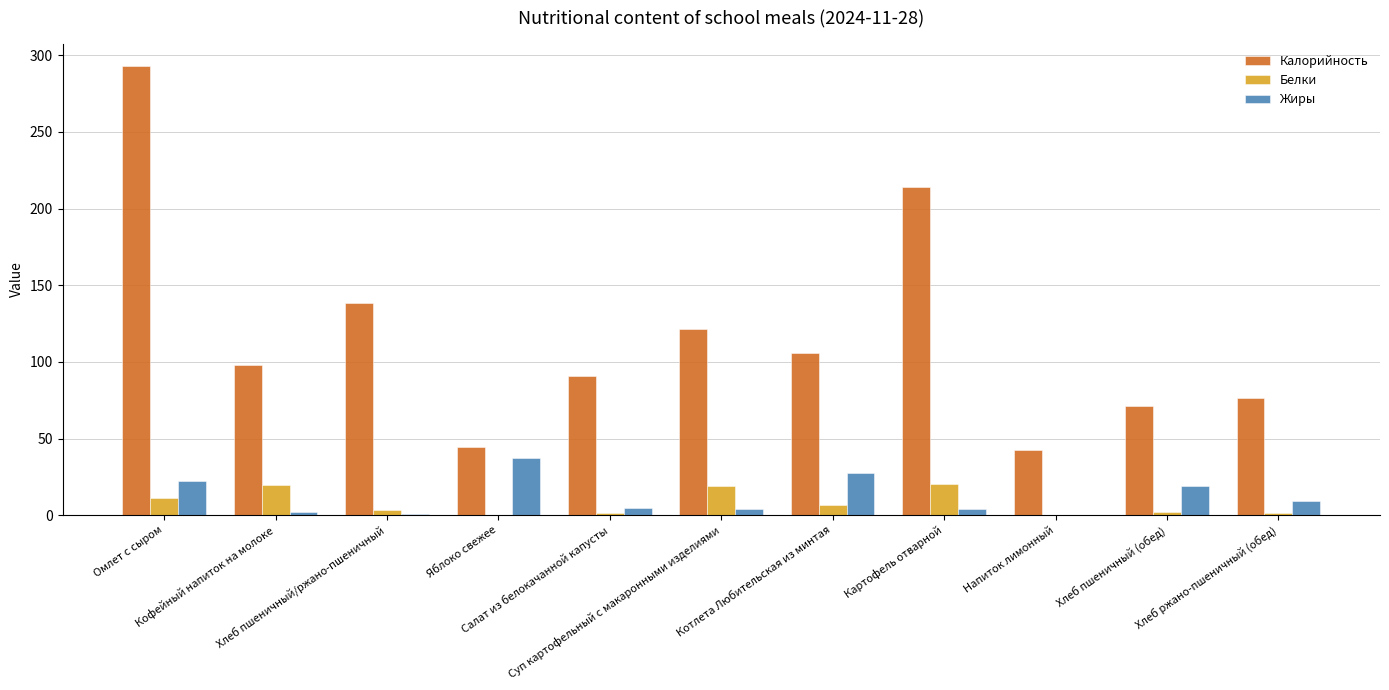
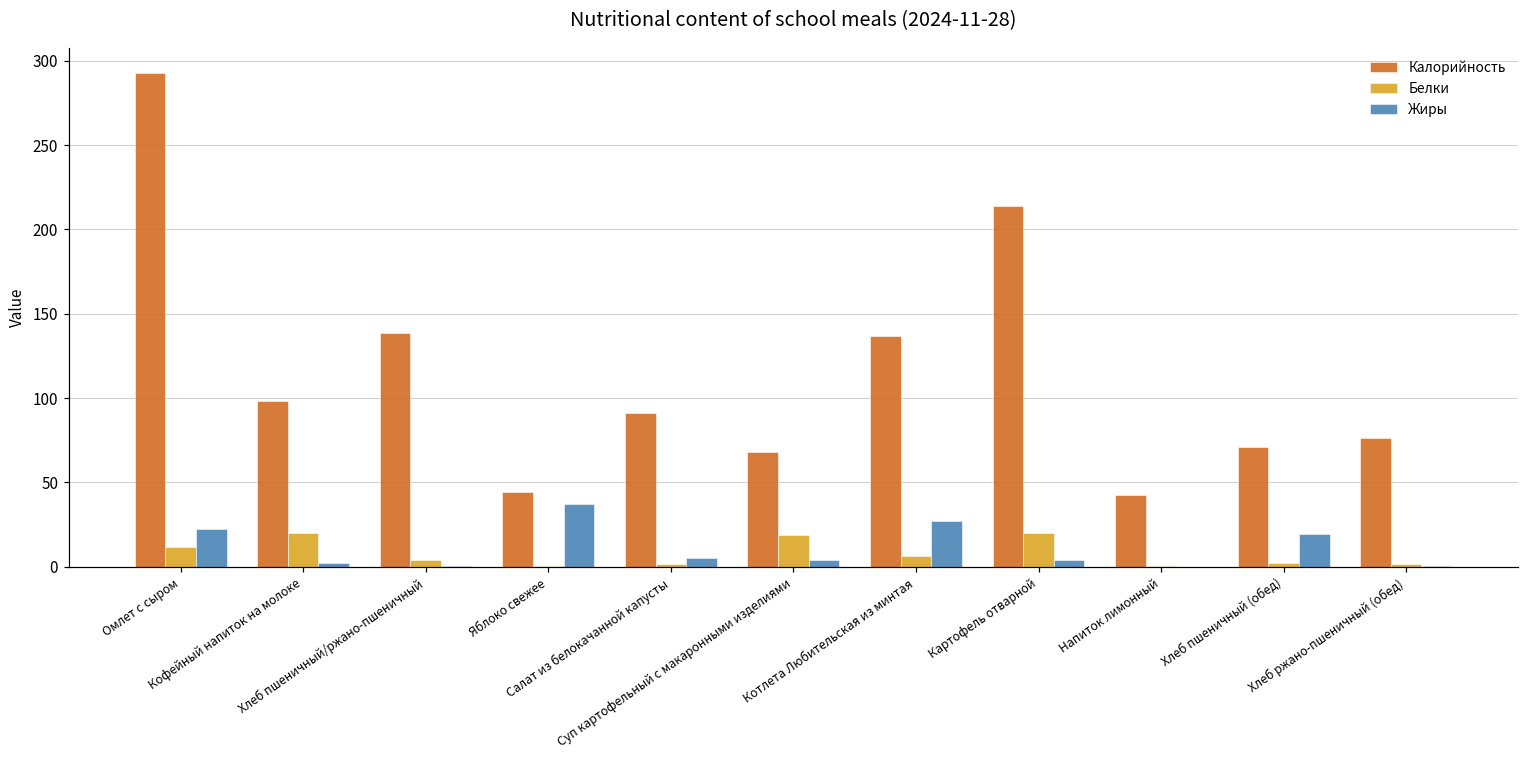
Калорийность, Суп картофельный с макаронными изделиями: 122 -> 68
Калорийность, Котлета Любительская из минтая: 106 -> 137
Жиры, Хлеб ржано-пшеничный (обед): 9 -> 0
